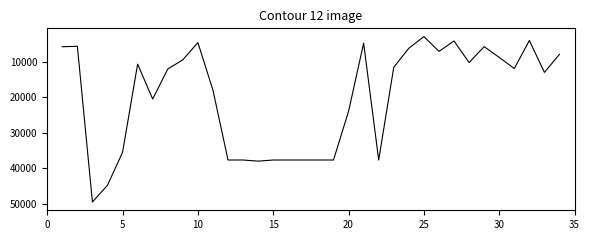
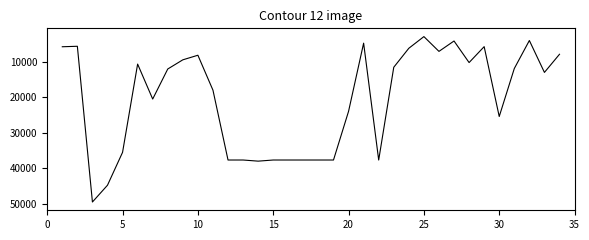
10: 5000 -> 8000
30: 9000 -> 25000
